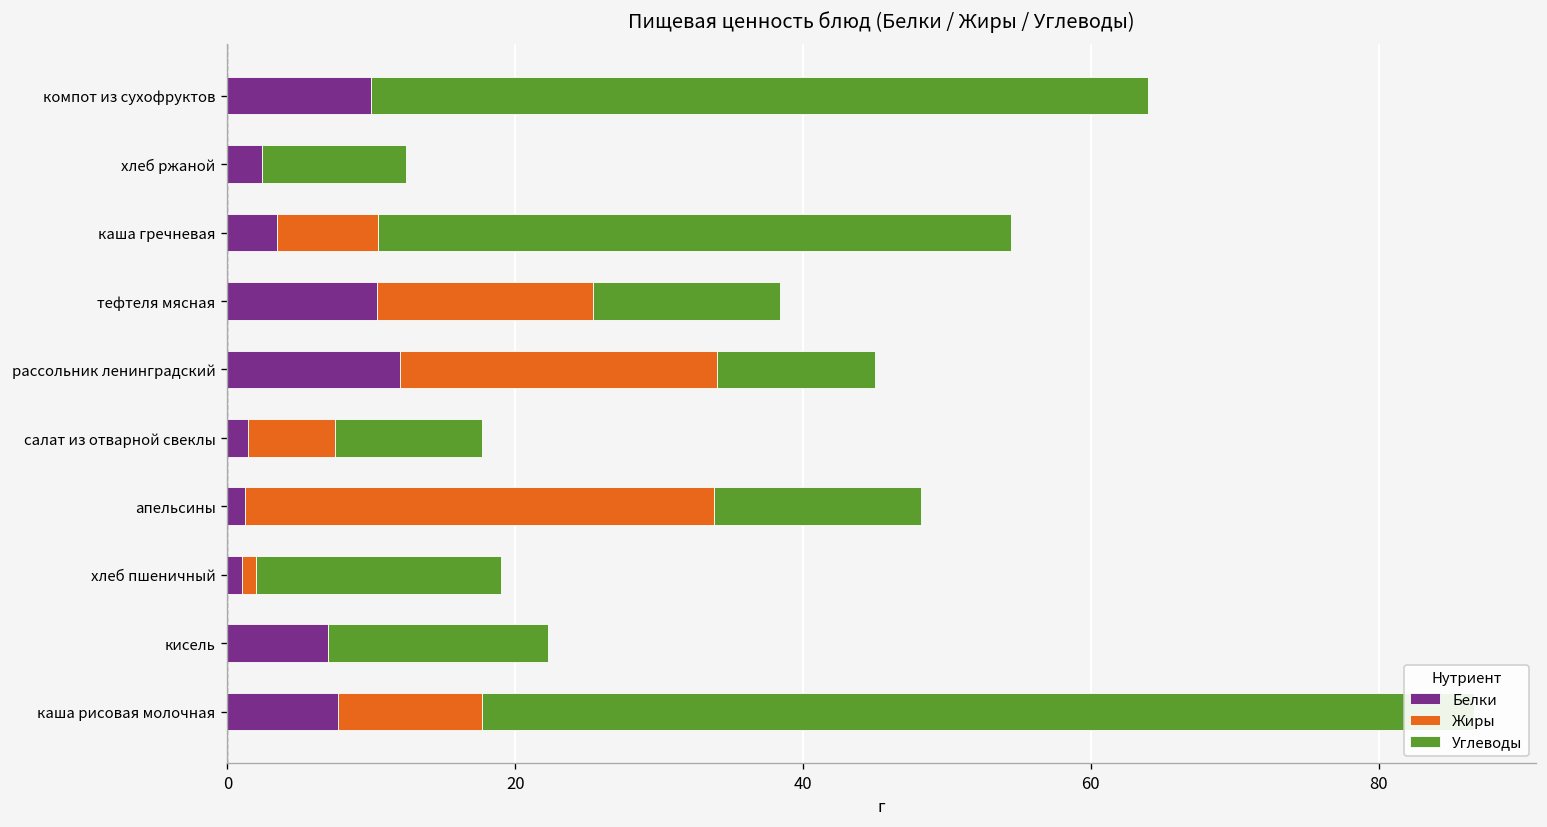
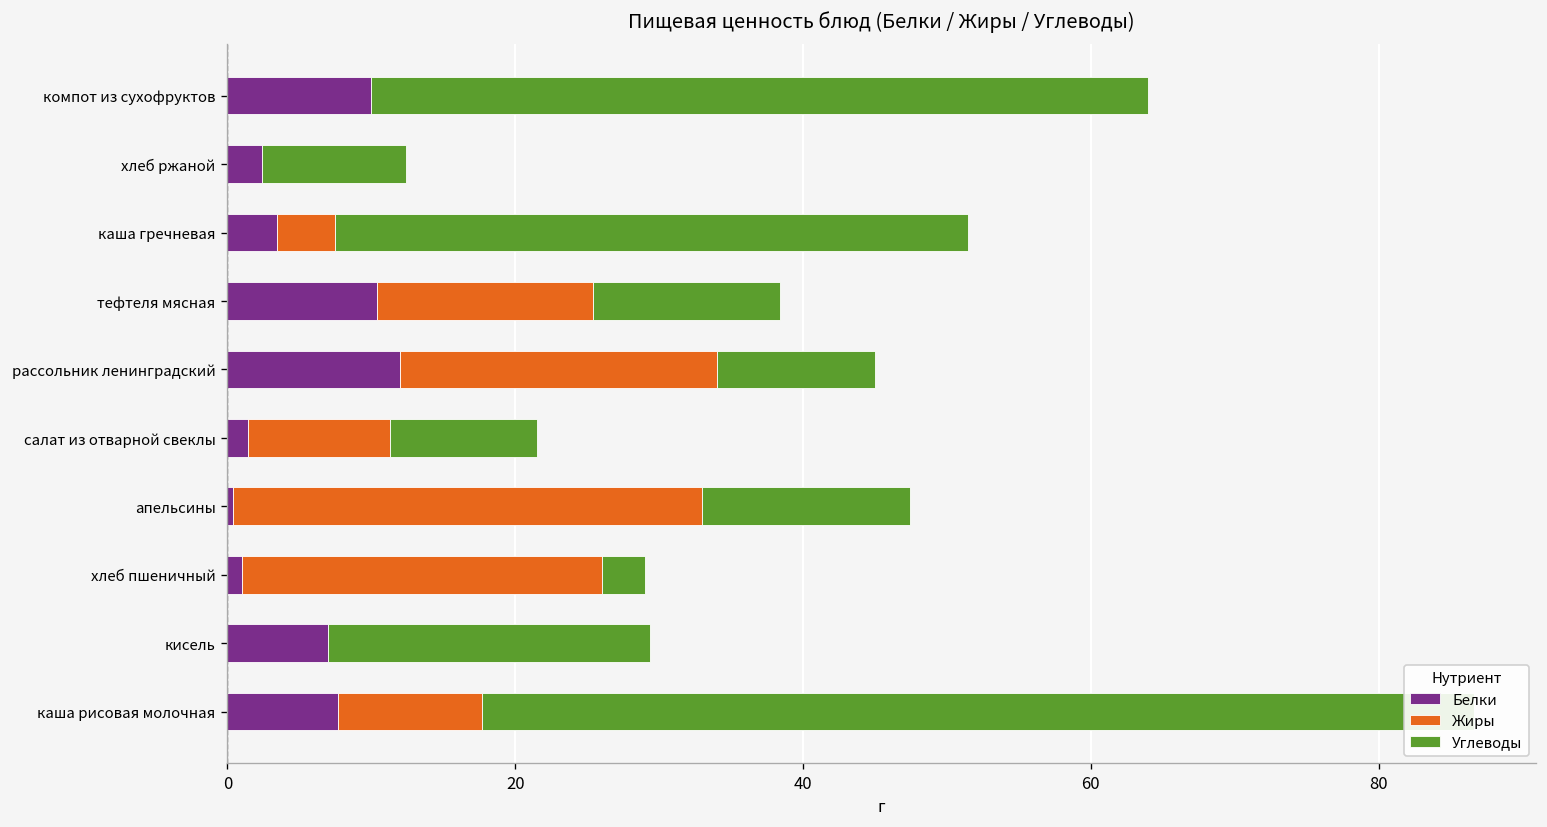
Жиры, каша гречневая: 7 -> 4
Жиры, салат из отварной свеклы: 6.1 -> 9.9
Белки, апельсины: 1.2 -> 0.4
Жиры, хлеб пшеничный: 1 -> 25
Углеводы, хлеб пшеничный: 17 -> 3
Углеводы, кисель: 15.3 -> 22.4
